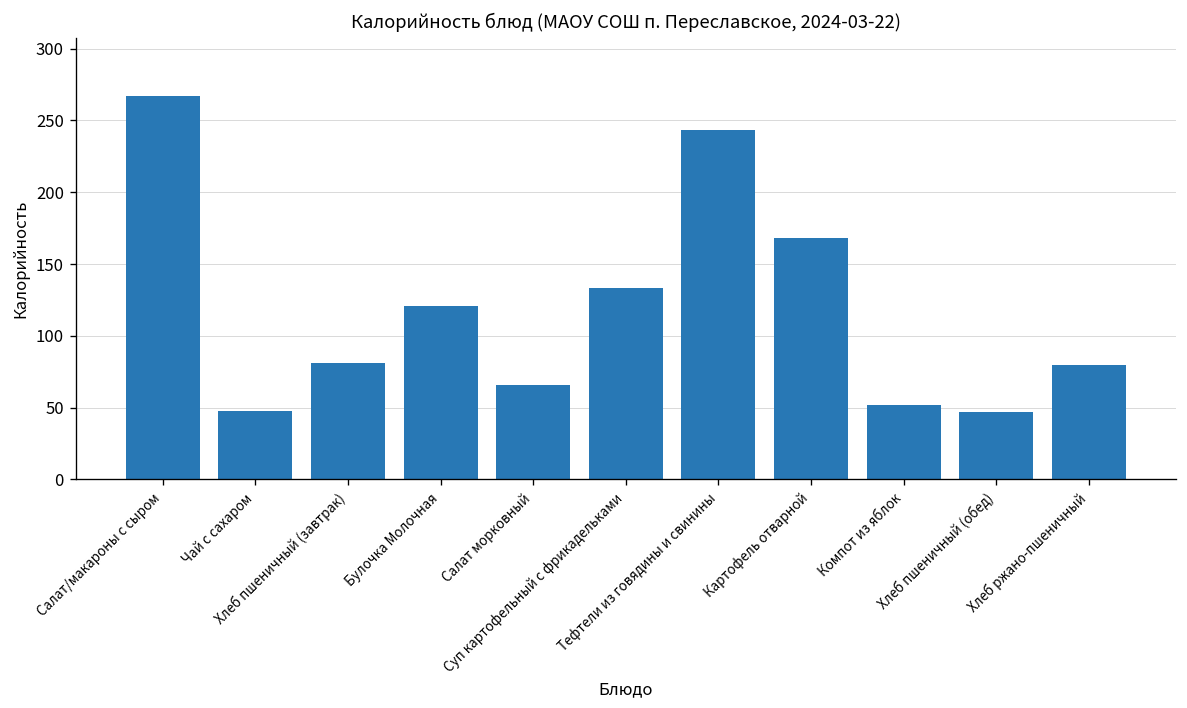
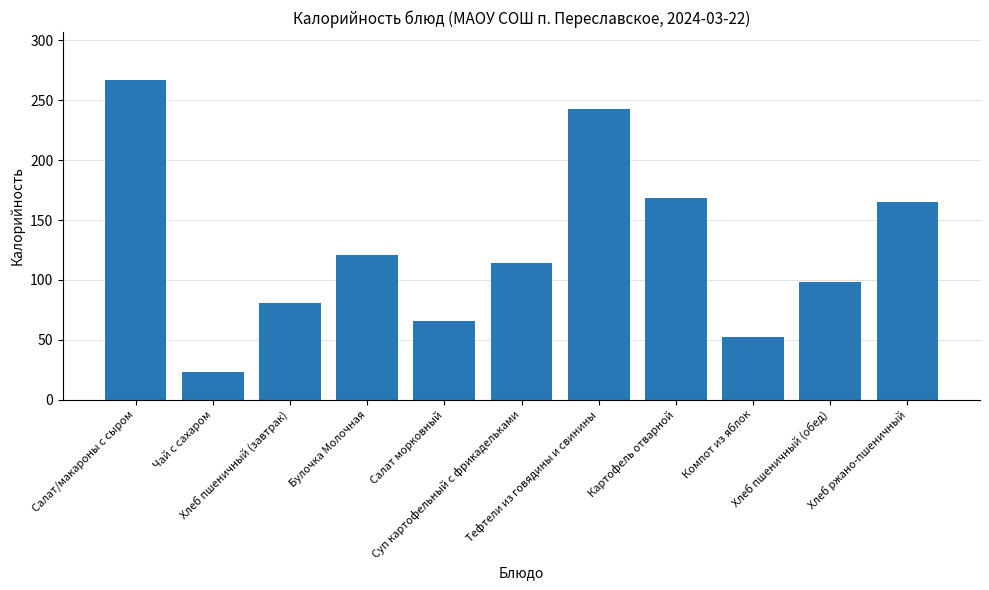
Чай с сахаром: 48 -> 23
Суп картофельный с фрикадельками: 133 -> 114
Хлеб пшеничный (обед): 47 -> 98
Хлеб ржано-пшеничный: 80 -> 165
